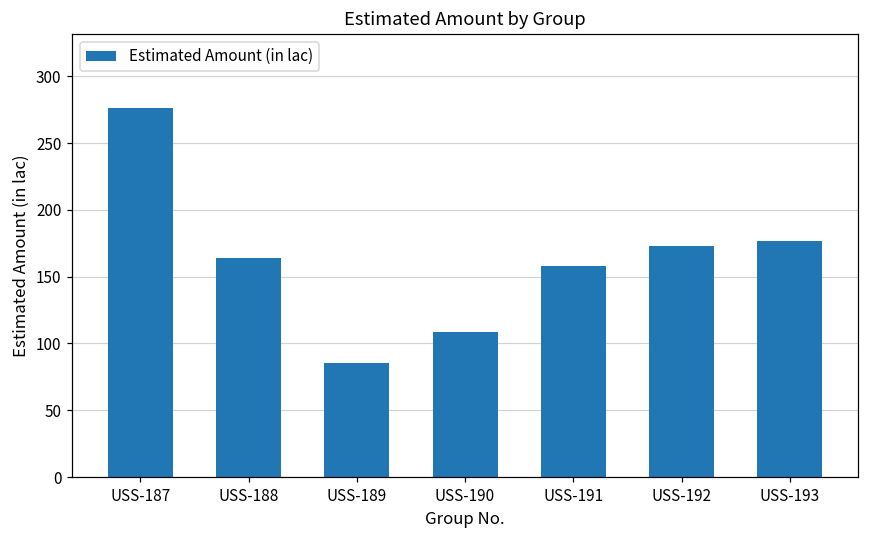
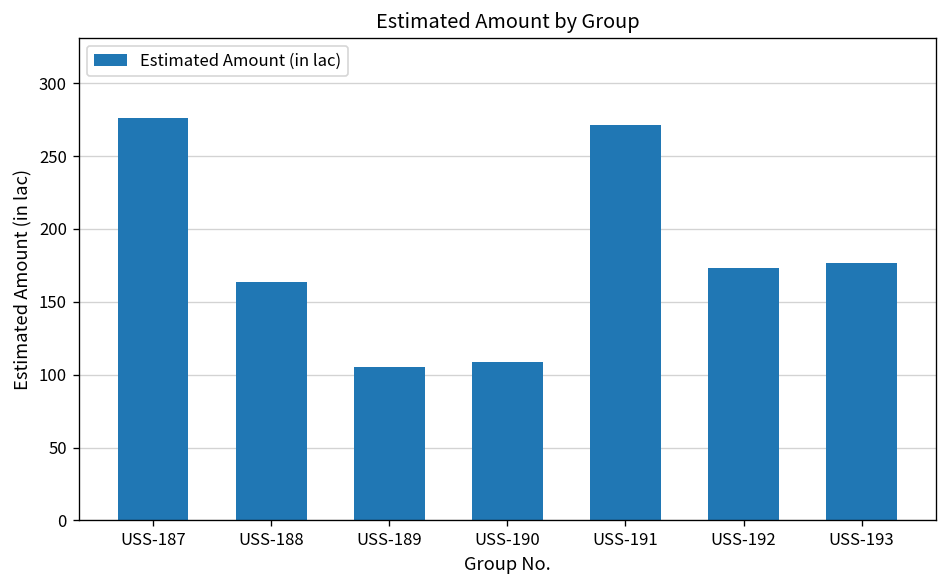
USS-189: 86 -> 106
USS-191: 158 -> 271
